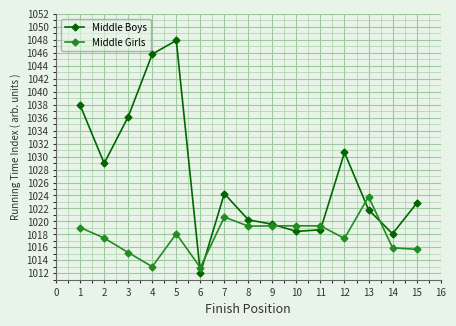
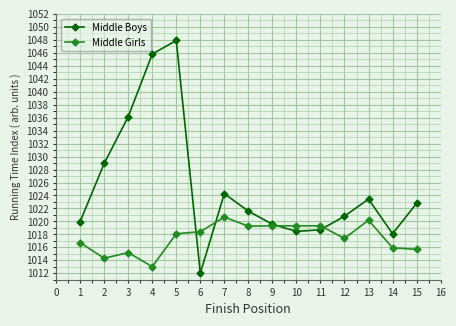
Middle Boys, 1: 1038 -> 1020
Middle Girls, 1: 1019 -> 1017
Middle Girls, 2: 1017 -> 1014
Middle Girls, 6: 1013 -> 1018
Middle Boys, 8: 1020 -> 1022
Middle Boys, 12: 1031 -> 1021
Middle Boys, 13: 1022 -> 1023
Middle Girls, 13: 1024 -> 1020
